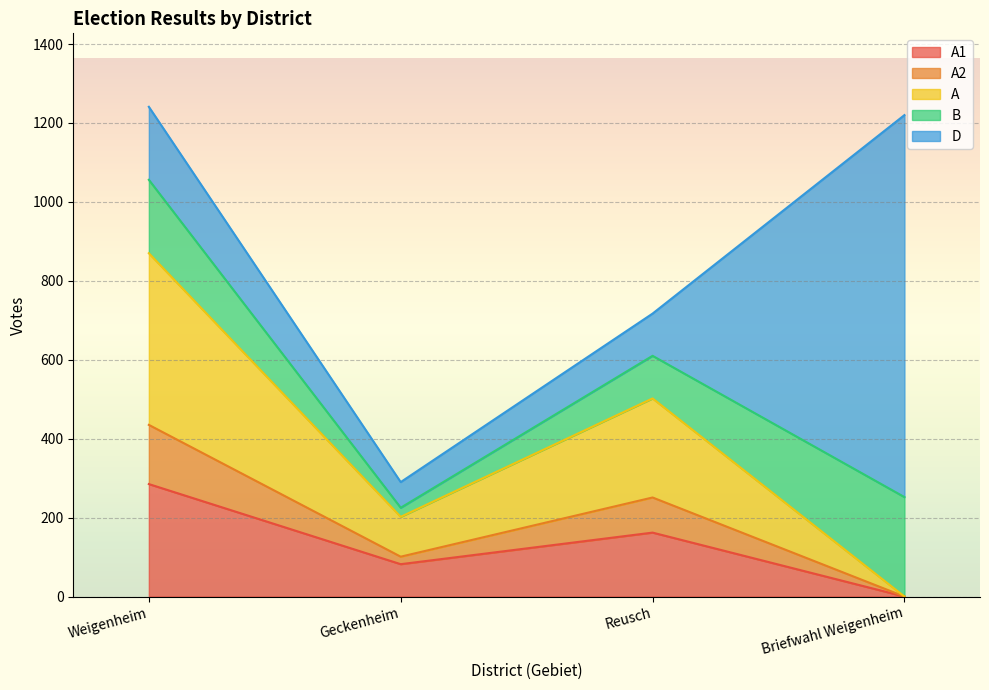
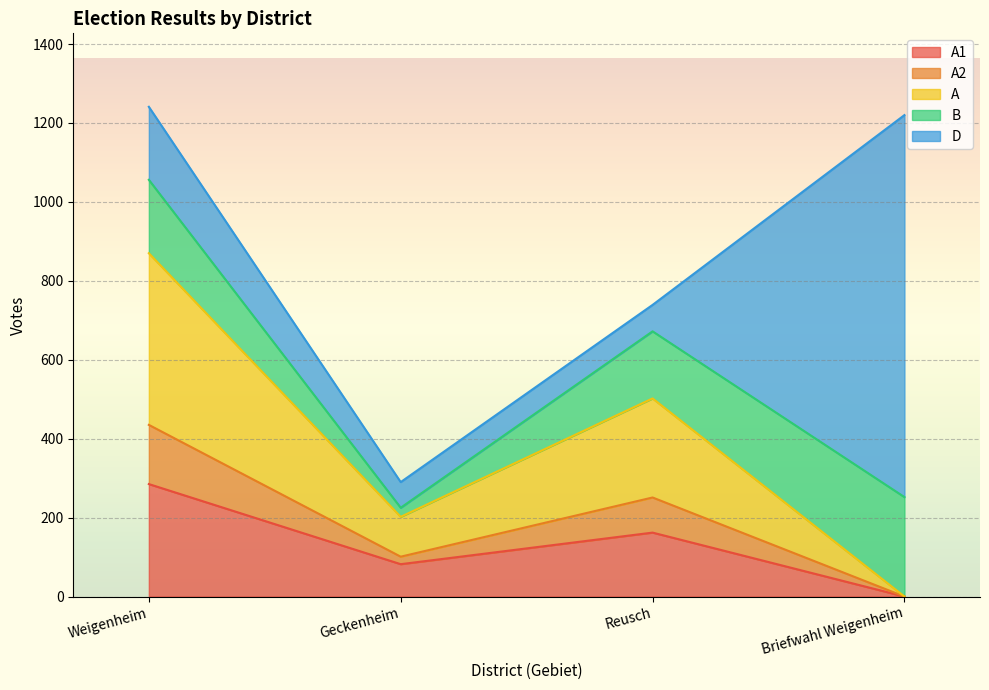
B, Reusch: 110 -> 170
D, Reusch: 110 -> 70
